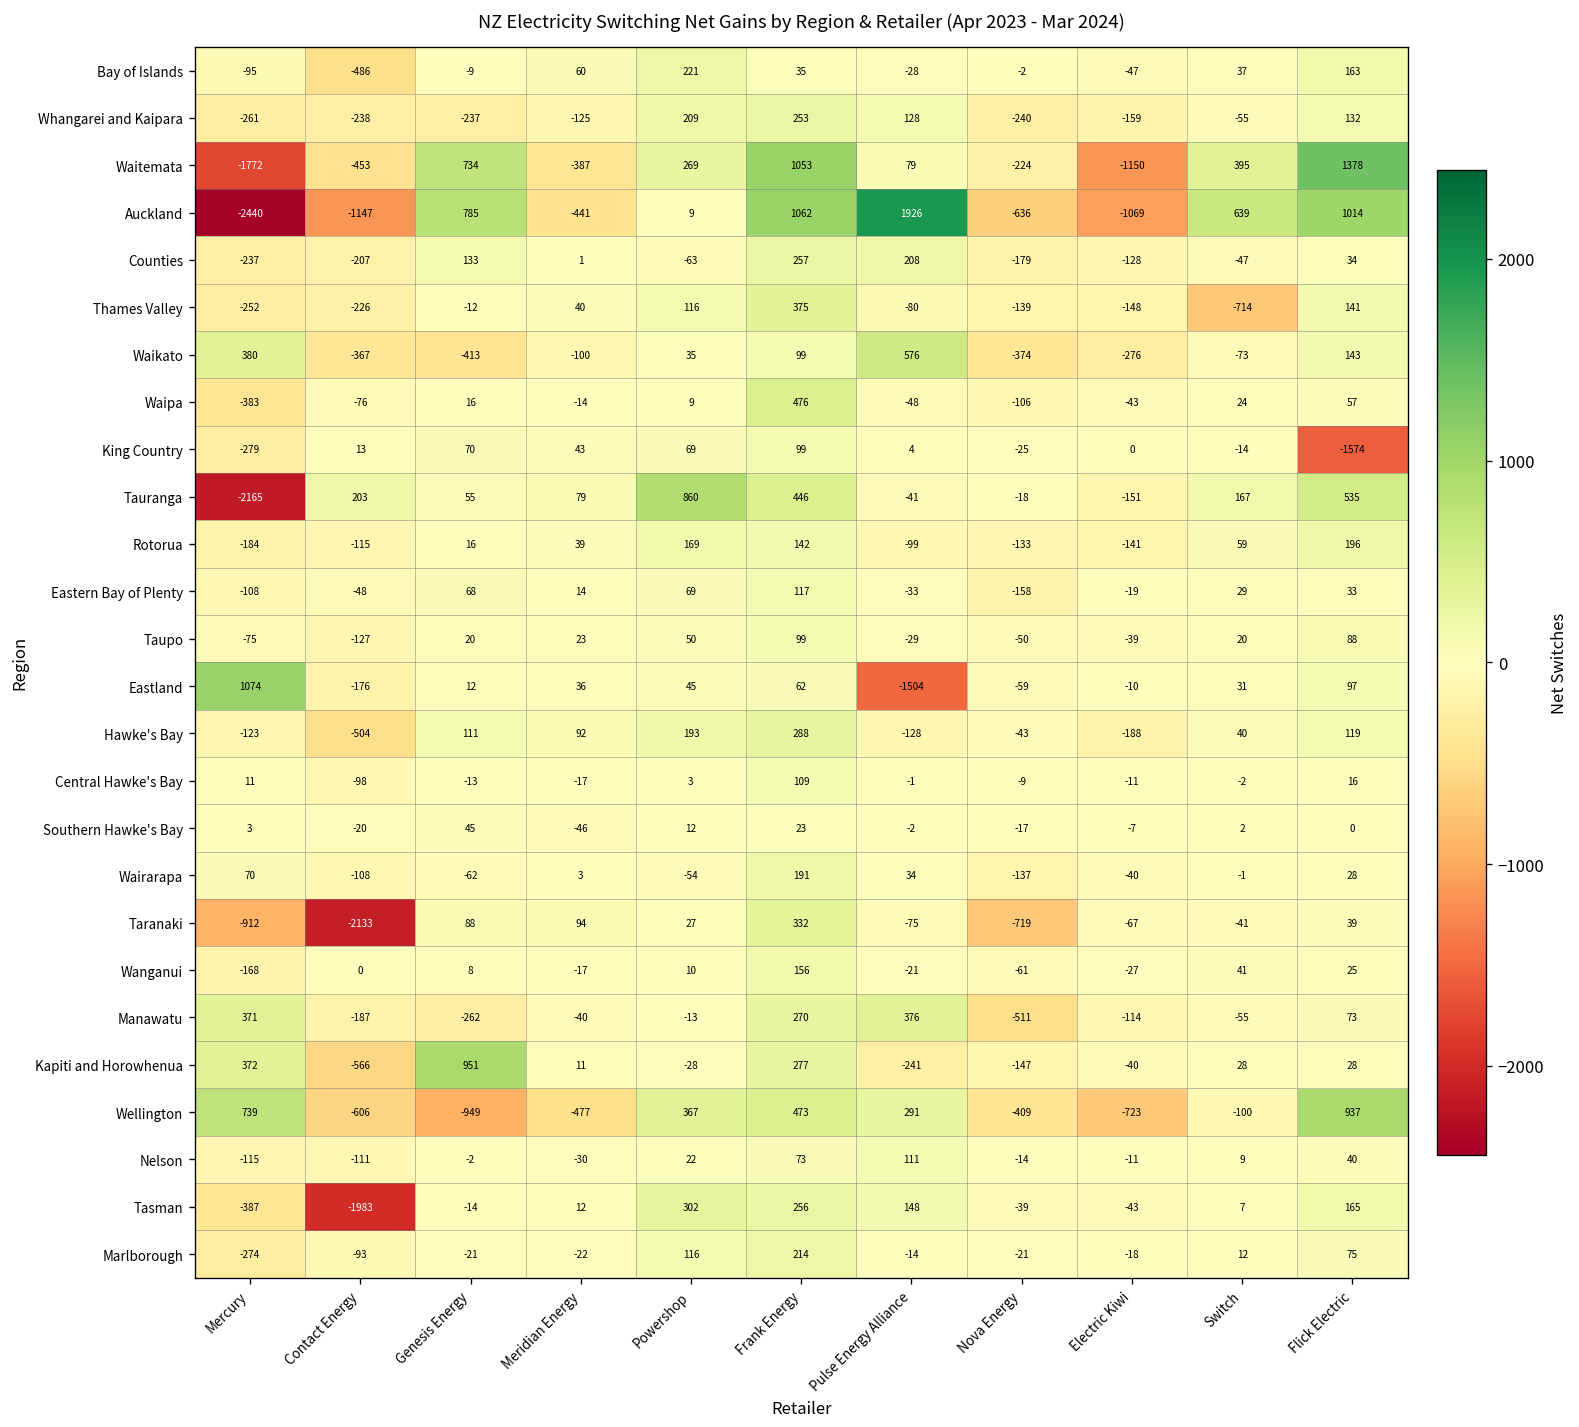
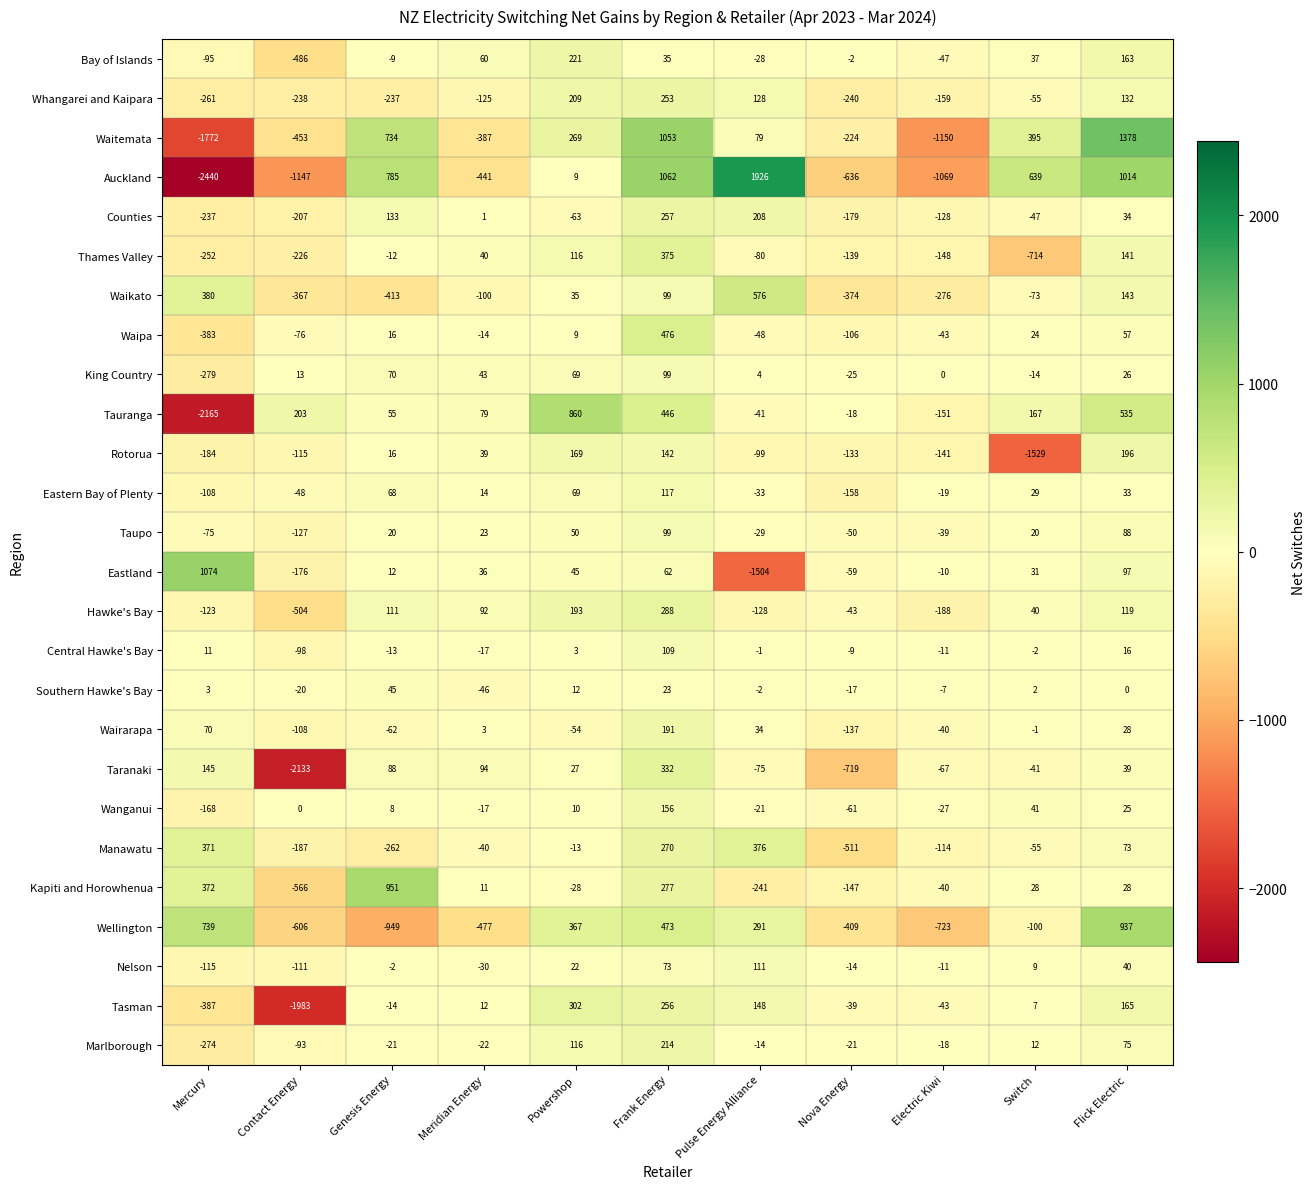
King Country, Flick Electric: -1574 -> 26
Rotorua, Switch: 59 -> -1529
Taranaki, Mercury: -912 -> 145
